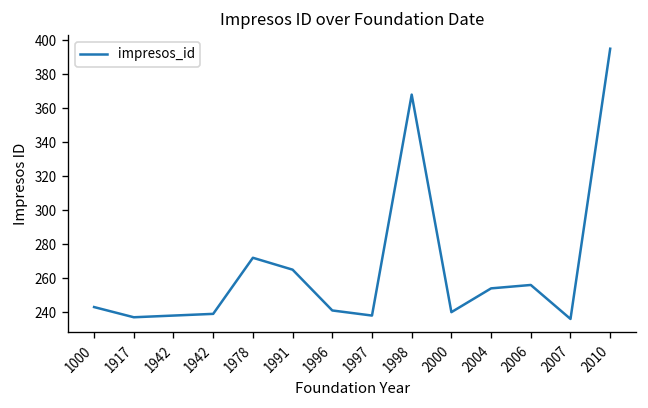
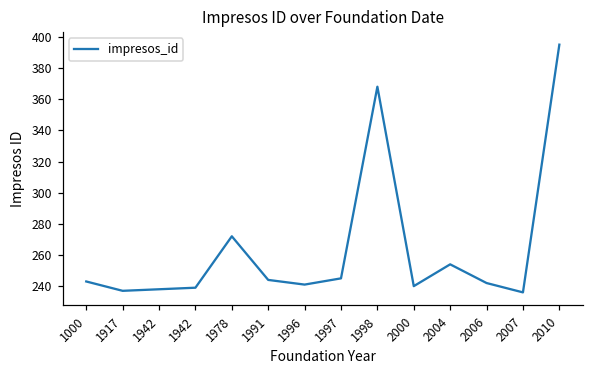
1991: 265 -> 244
1997: 238 -> 245
2006: 256 -> 242
